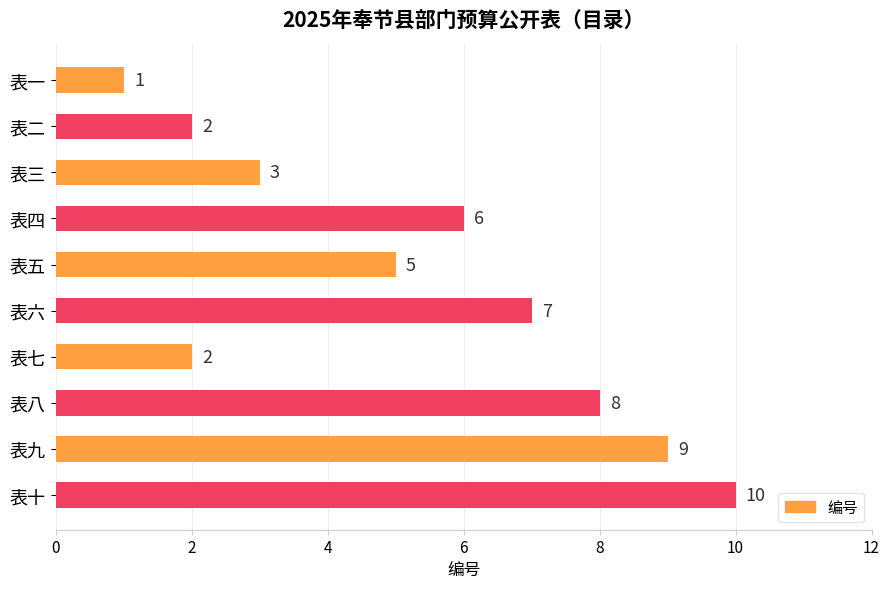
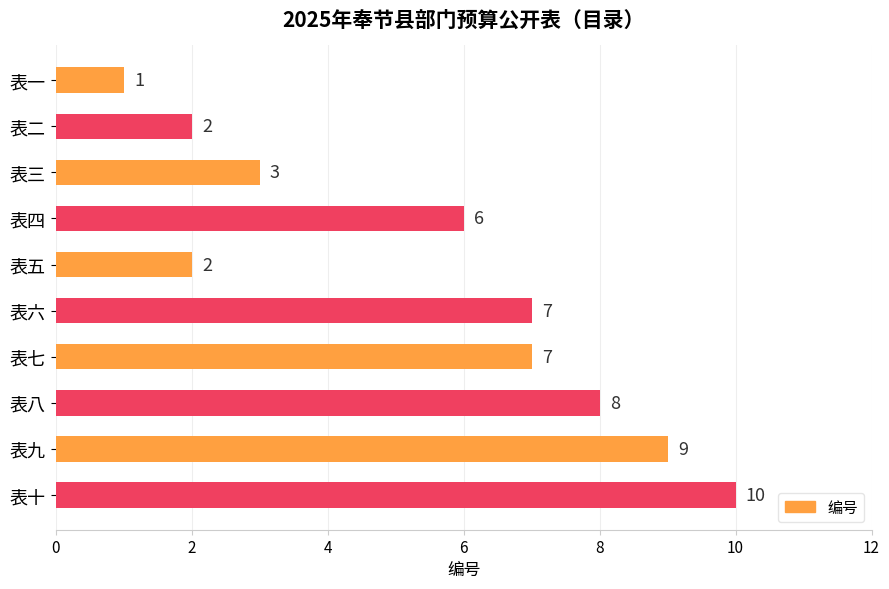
表五: 5 -> 2
表七: 2 -> 7
